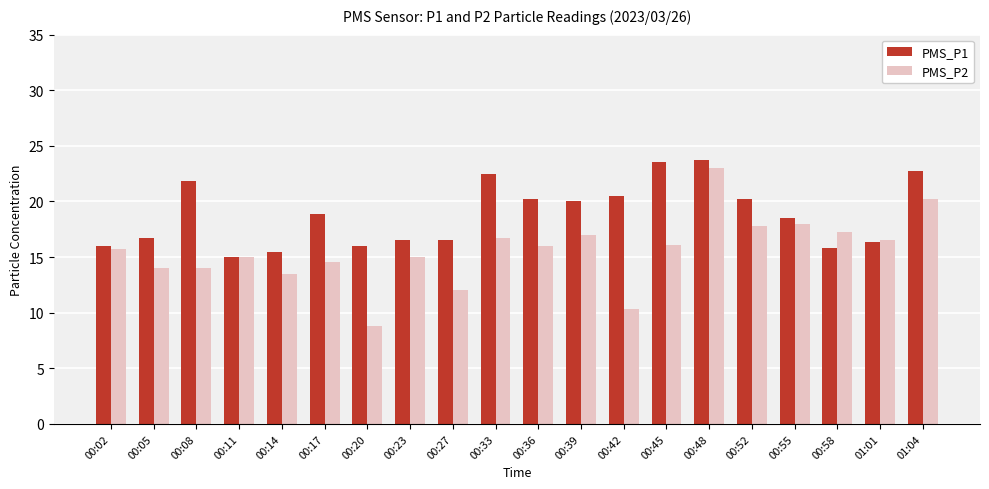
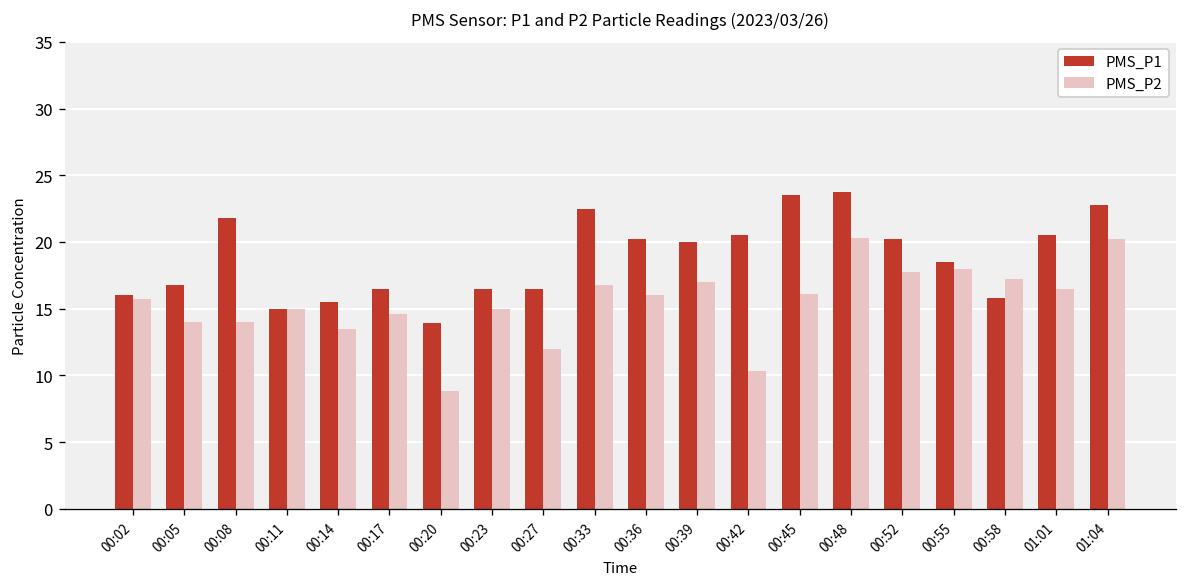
PMS_P1, 00:17: 18.9 -> 16.5
PMS_P1, 00:20: 16.0 -> 13.9
PMS_P2, 00:48: 23.0 -> 20.3
PMS_P1, 01:01: 16.4 -> 20.5
